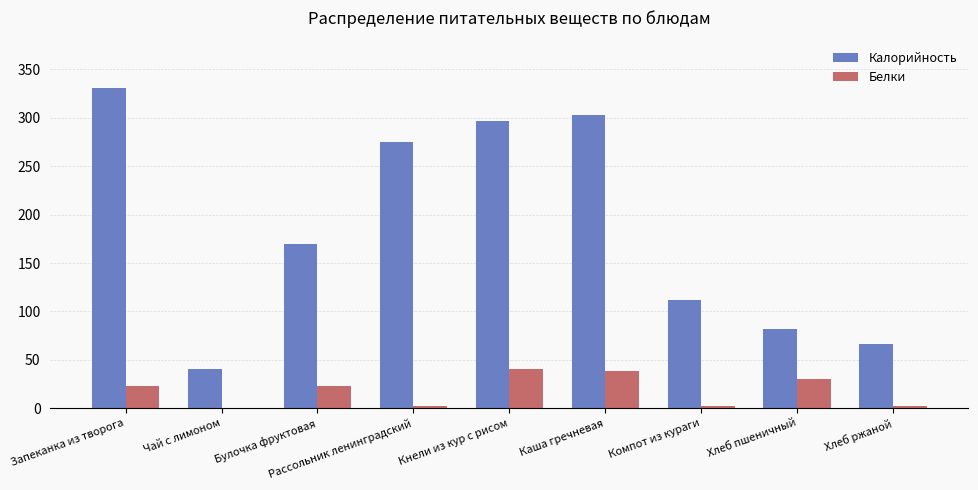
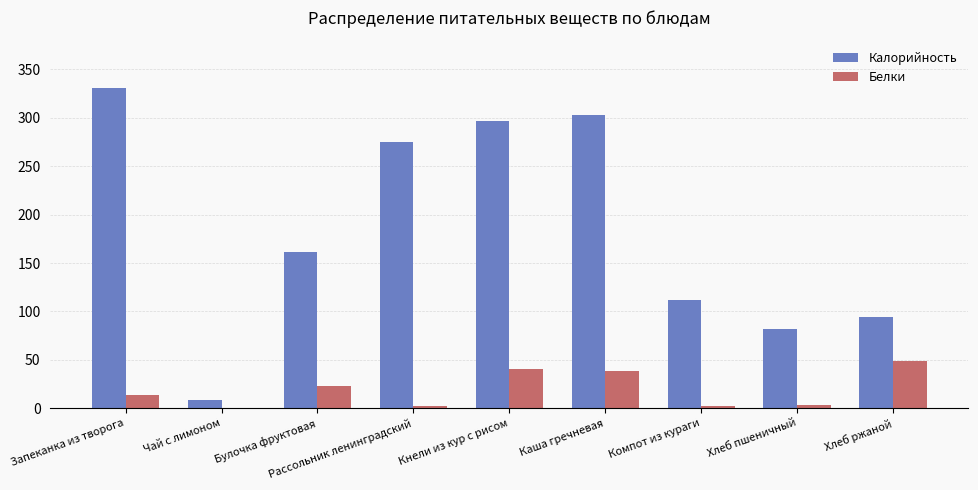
Белки, Запеканка из творога: 20 -> 10
Калорийность, Чай с лимоном: 40 -> 10
Калорийность, Булочка фруктовая: 170 -> 160
Белки, Хлеб пшеничный: 30 -> 0
Калорийность, Хлеб ржаной: 70 -> 90
Белки, Хлеб ржаной: 0 -> 50
